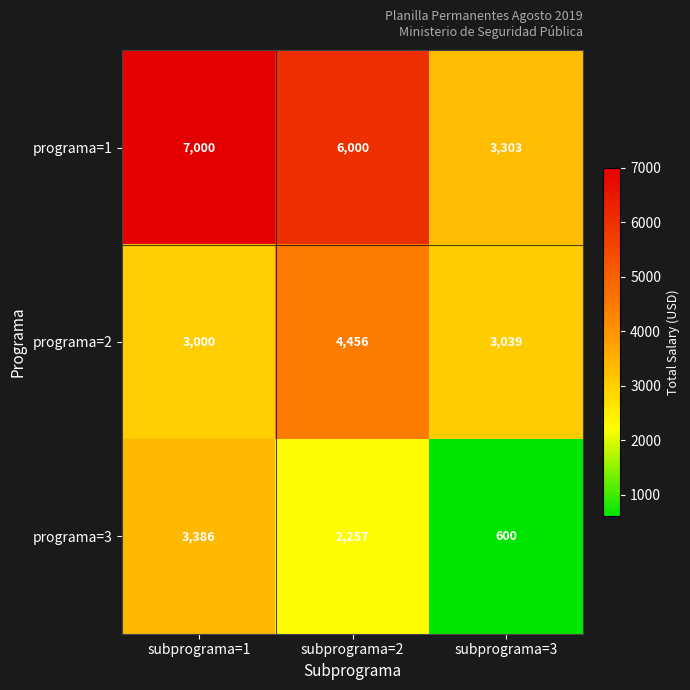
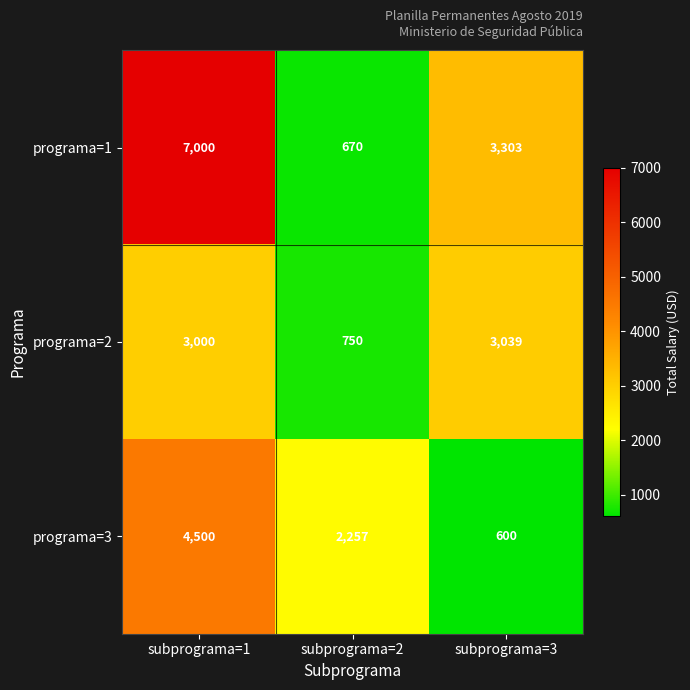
programa=1, subprograma=2: 6,000 -> 670
programa=2, subprograma=2: 4,456 -> 750
programa=3, subprograma=1: 3,386 -> 4,500
